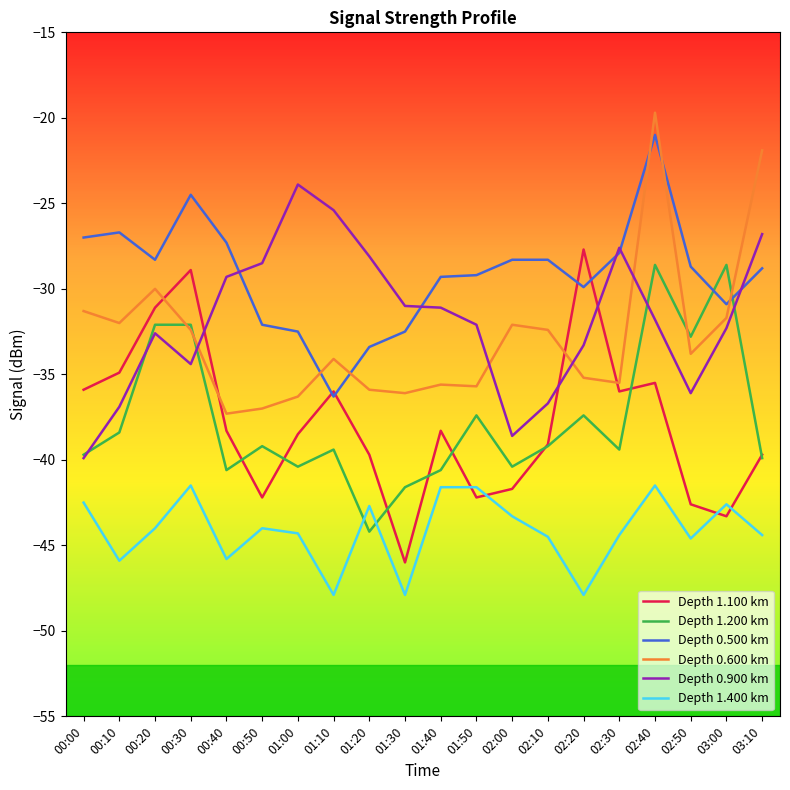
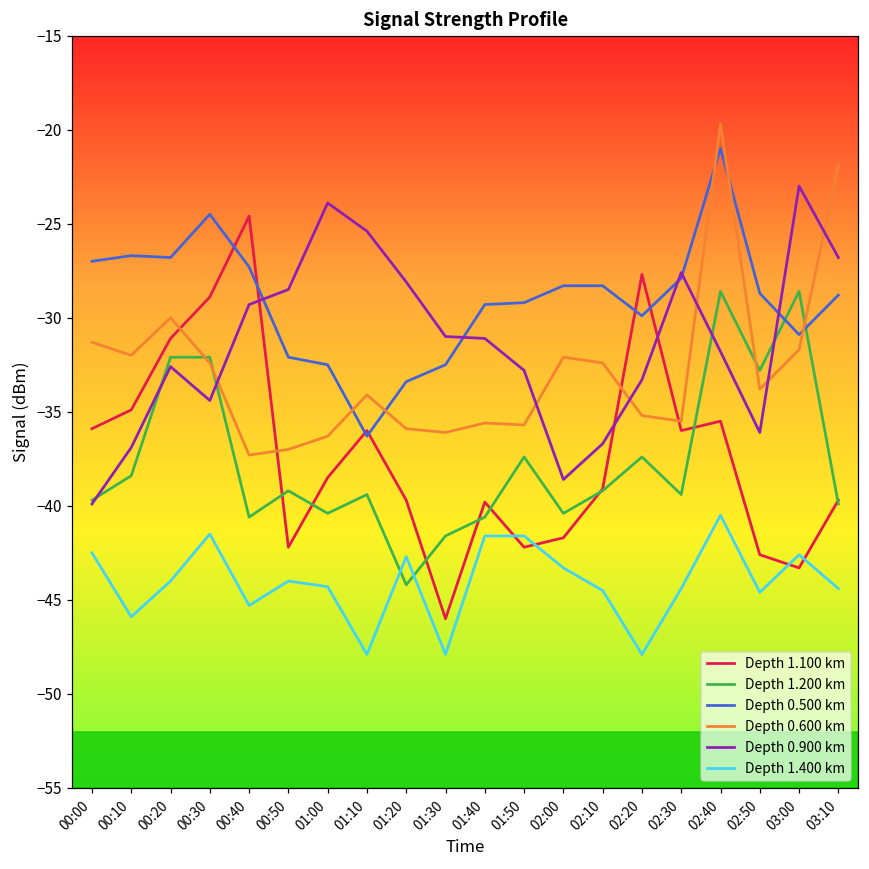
Depth 0.500 km, 00:20: -28.3 -> -26.8
Depth 1.100 km, 00:40: -38.3 -> -24.6
Depth 1.400 km, 00:40: -45.8 -> -45.3
Depth 1.100 km, 01:40: -38.3 -> -39.8
Depth 0.900 km, 01:50: -32.1 -> -32.8
Depth 1.400 km, 02:40: -41.5 -> -40.5
Depth 0.900 km, 03:00: -32.3 -> -23.0
